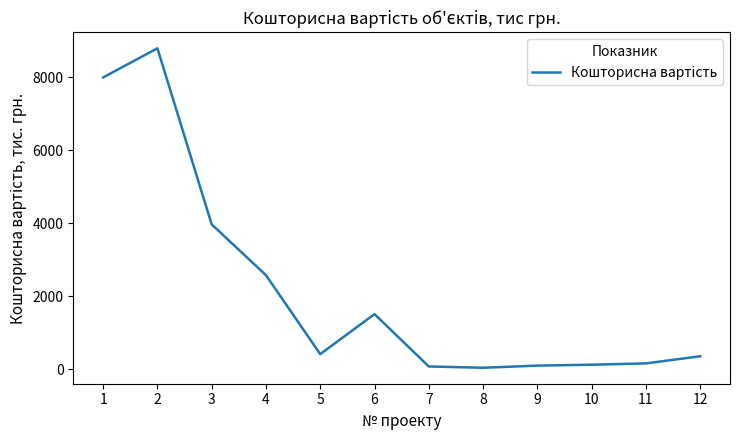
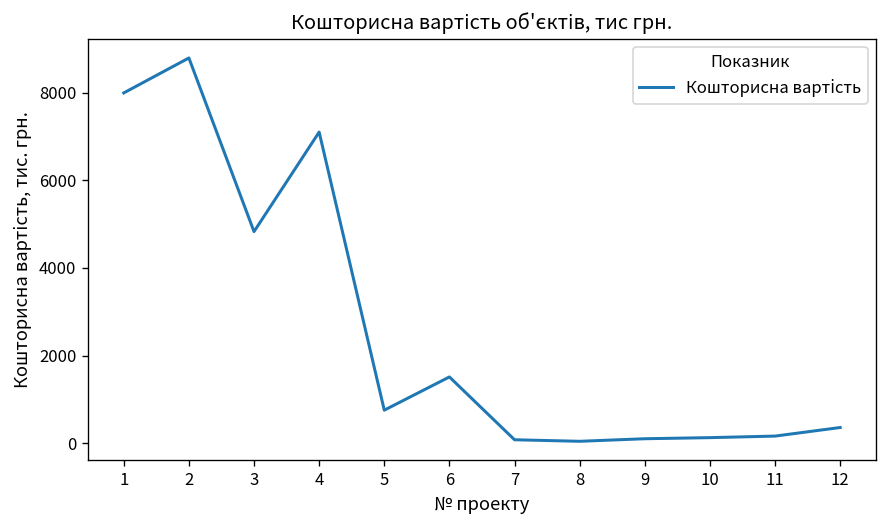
3: 4000 -> 4800
4: 2600 -> 7100
5: 400 -> 800
